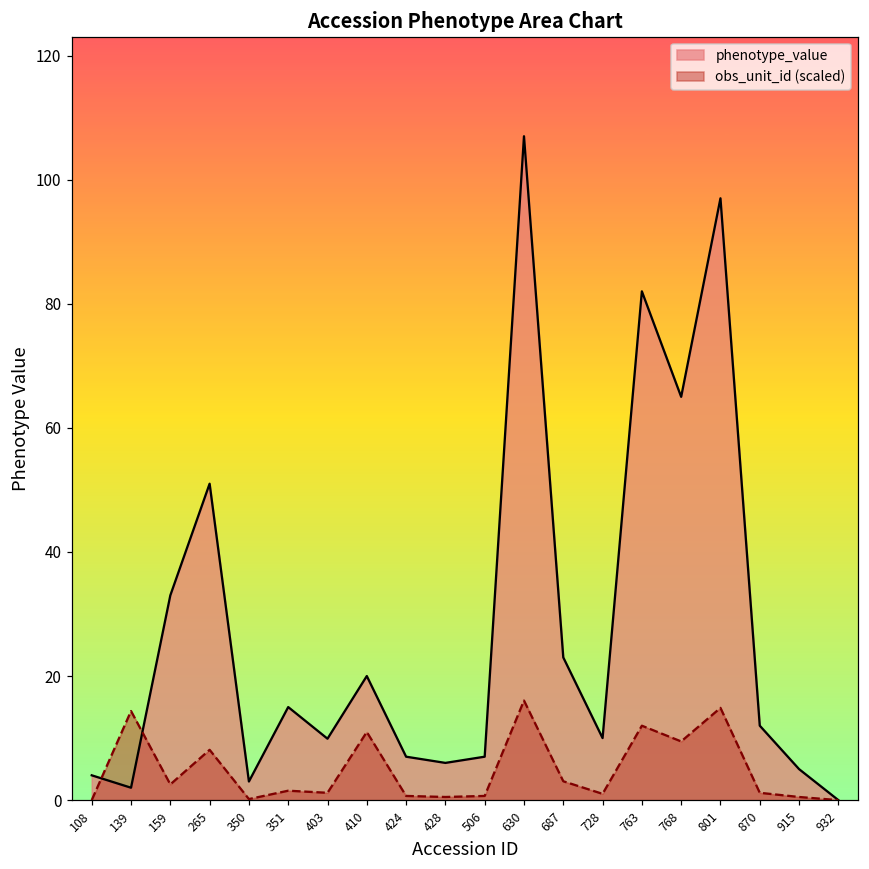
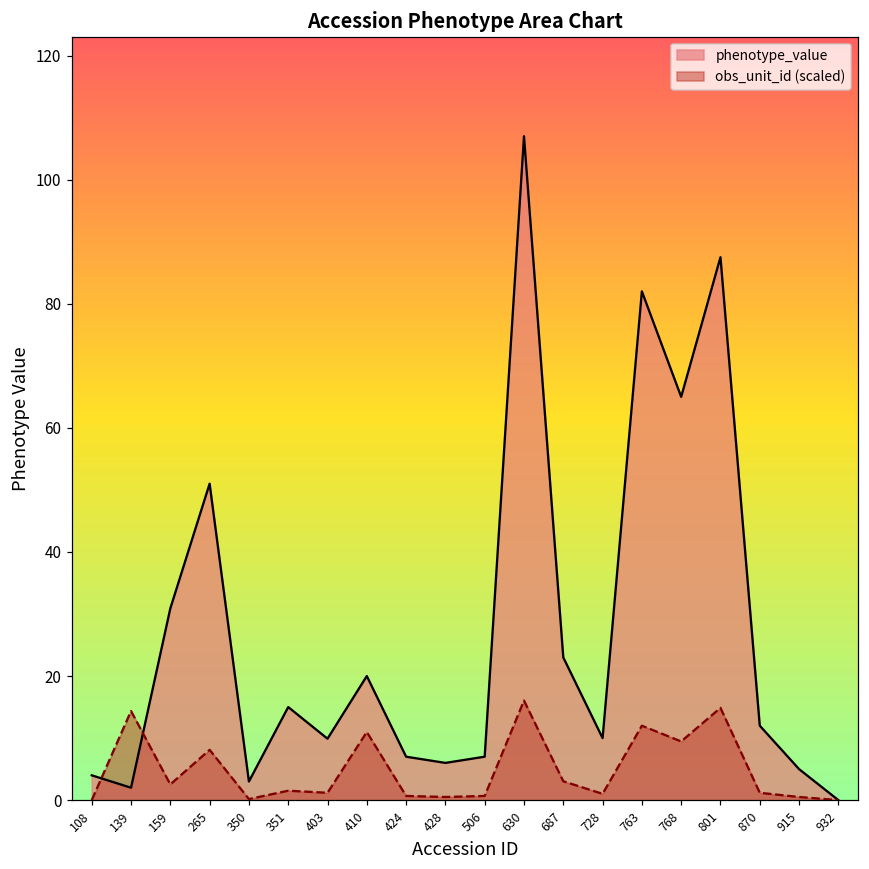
phenotype_value, 159: 33 -> 31
phenotype_value, 801: 97 -> 88
